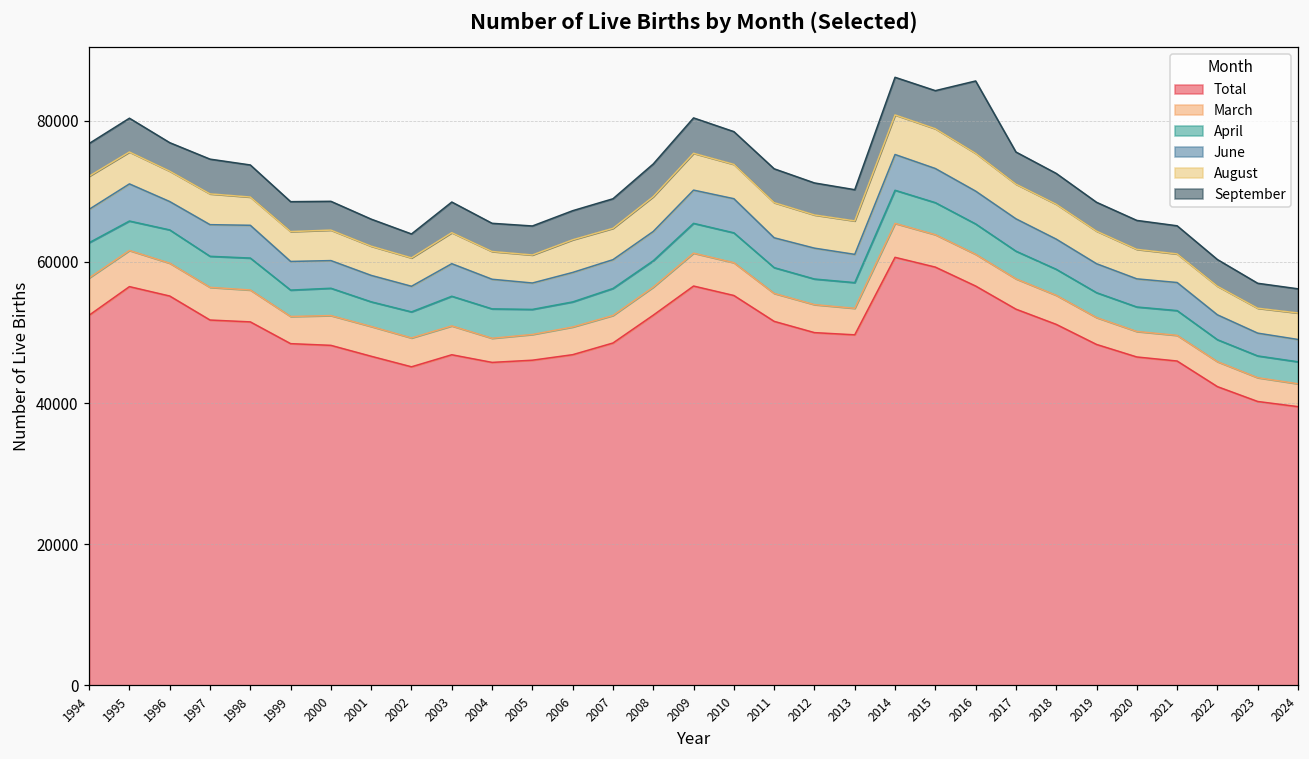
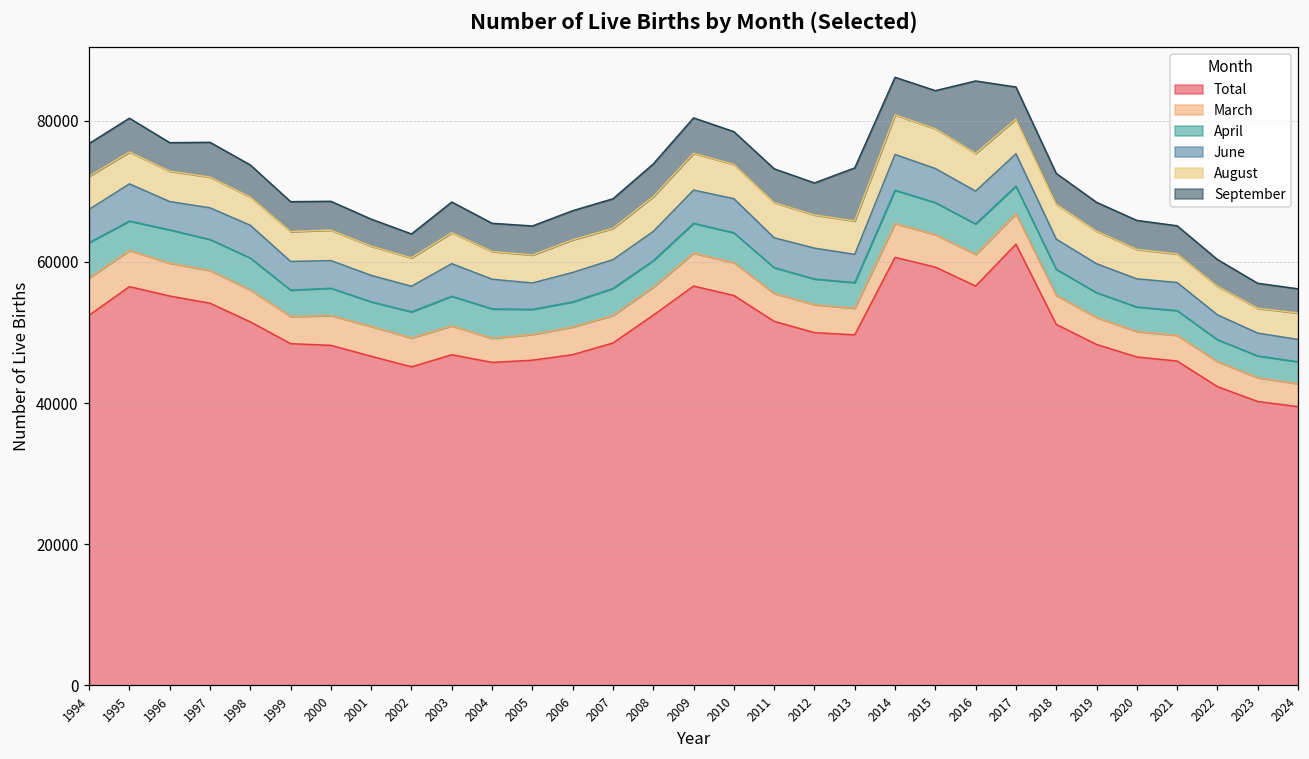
Total, 1997: 52000 -> 54000
September, 2013: 4000 -> 8000
Total, 2017: 53000 -> 63000
